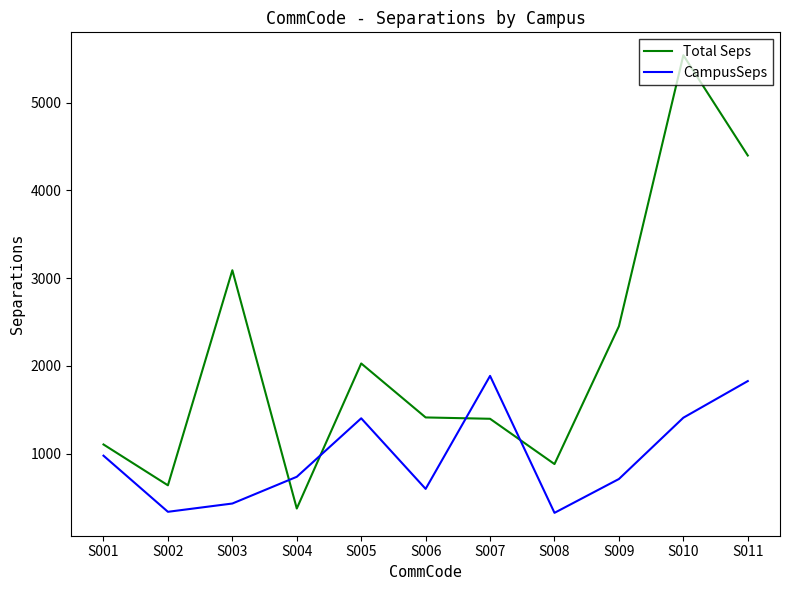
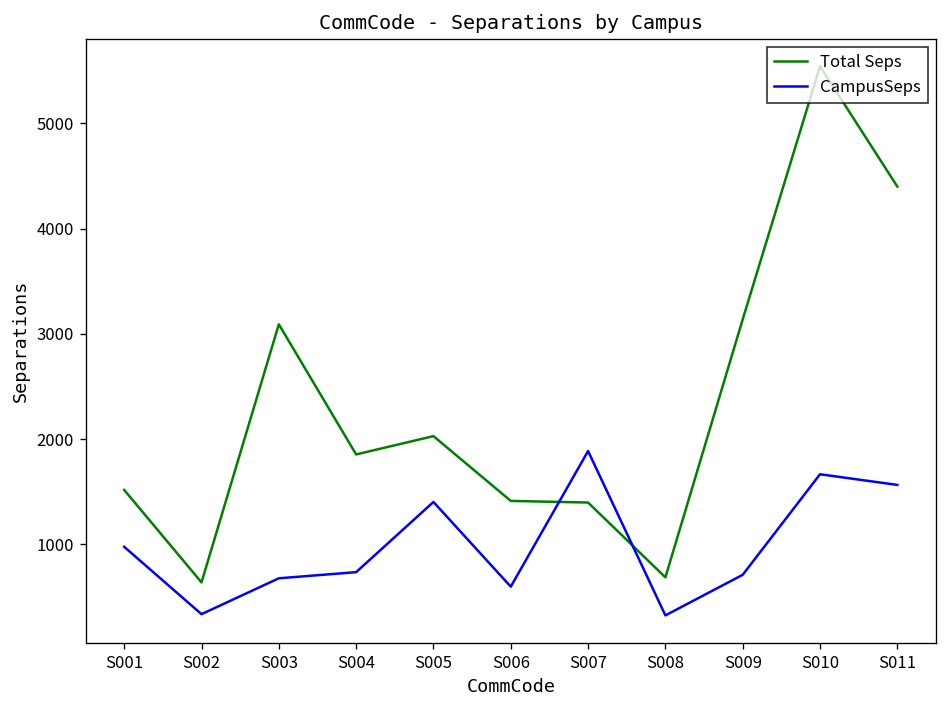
Total Seps, S001: 1100 -> 1500
CampusSeps, S003: 400 -> 700
Total Seps, S004: 400 -> 1900
Total Seps, S008: 900 -> 700
Total Seps, S009: 2500 -> 3100
CampusSeps, S010: 1400 -> 1700
CampusSeps, S011: 1800 -> 1600
